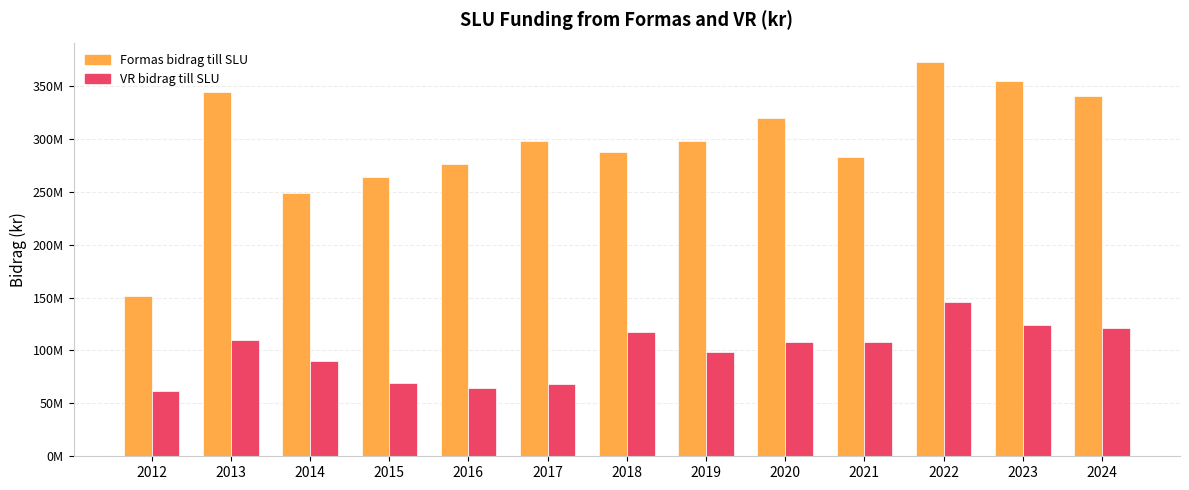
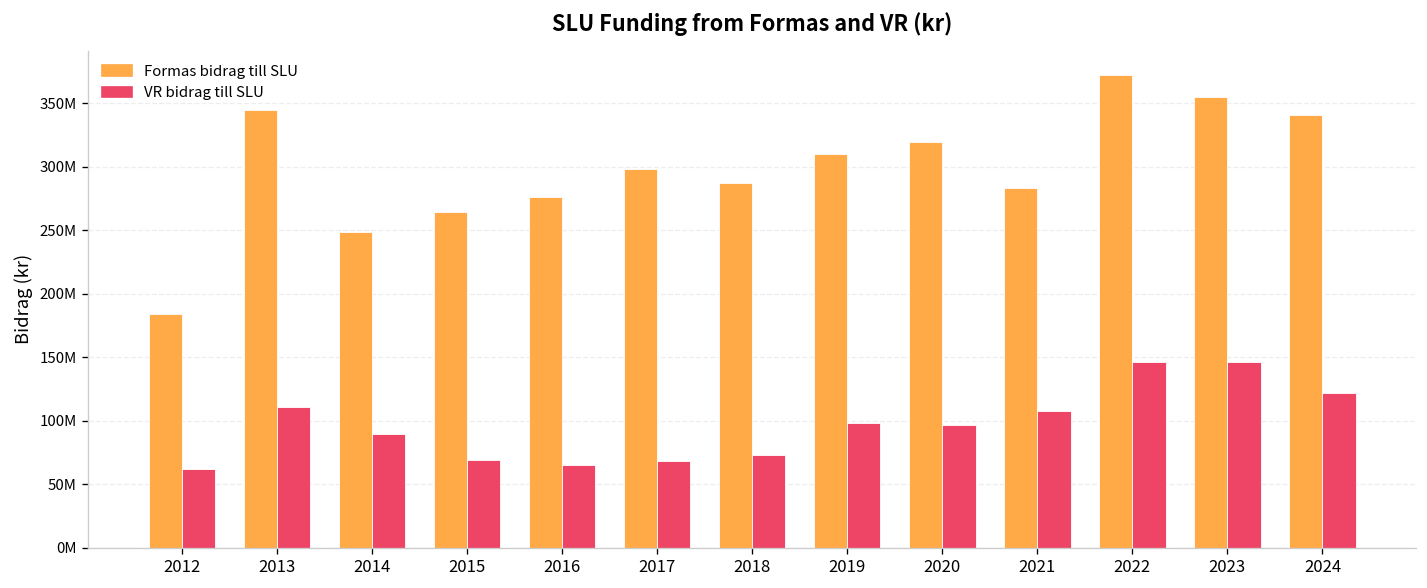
Formas bidrag till SLU, 2012: 151000000 -> 184000000
VR bidrag till SLU, 2018: 117000000 -> 73000000
Formas bidrag till SLU, 2019: 298000000 -> 310000000
VR bidrag till SLU, 2020: 108000000 -> 96000000
VR bidrag till SLU, 2023: 124000000 -> 146000000
